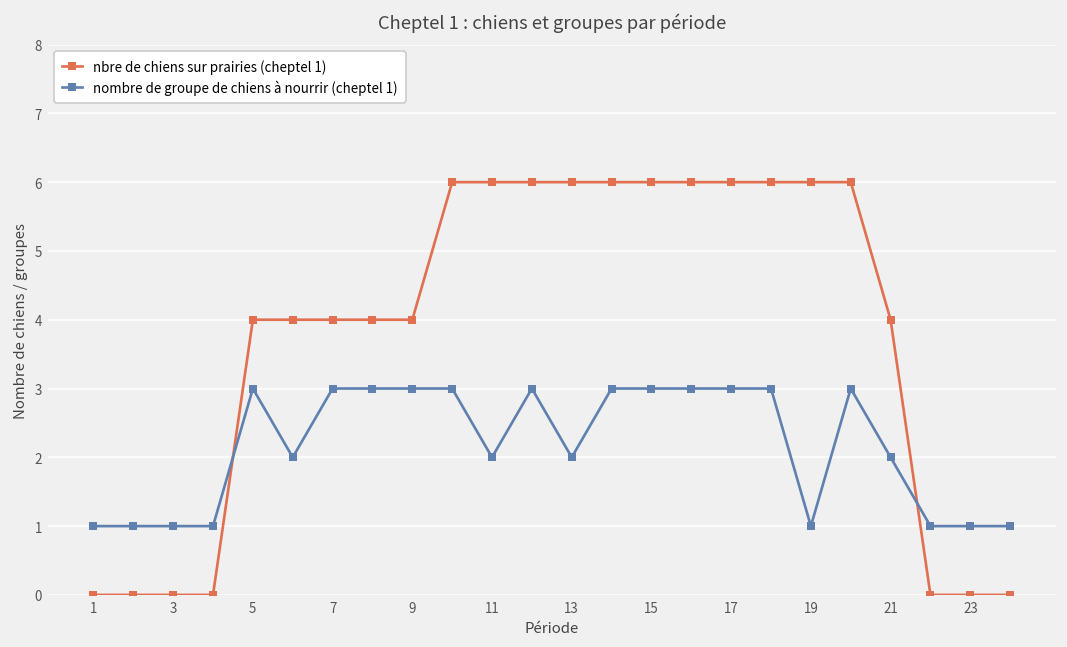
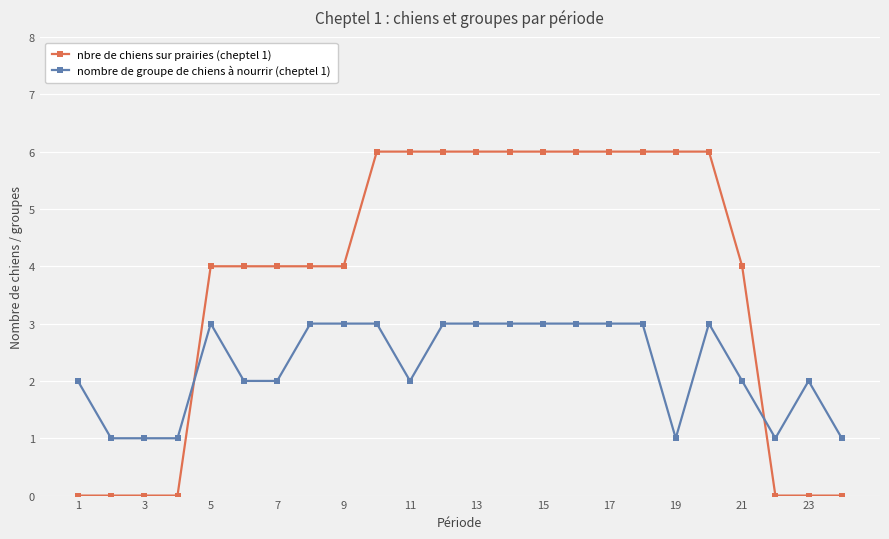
nombre de groupe de chiens à nourrir (cheptel 1), 1: 1 -> 2
nombre de groupe de chiens à nourrir (cheptel 1), 7: 3 -> 2
nombre de groupe de chiens à nourrir (cheptel 1), 13: 2 -> 3
nombre de groupe de chiens à nourrir (cheptel 1), 23: 1 -> 2
